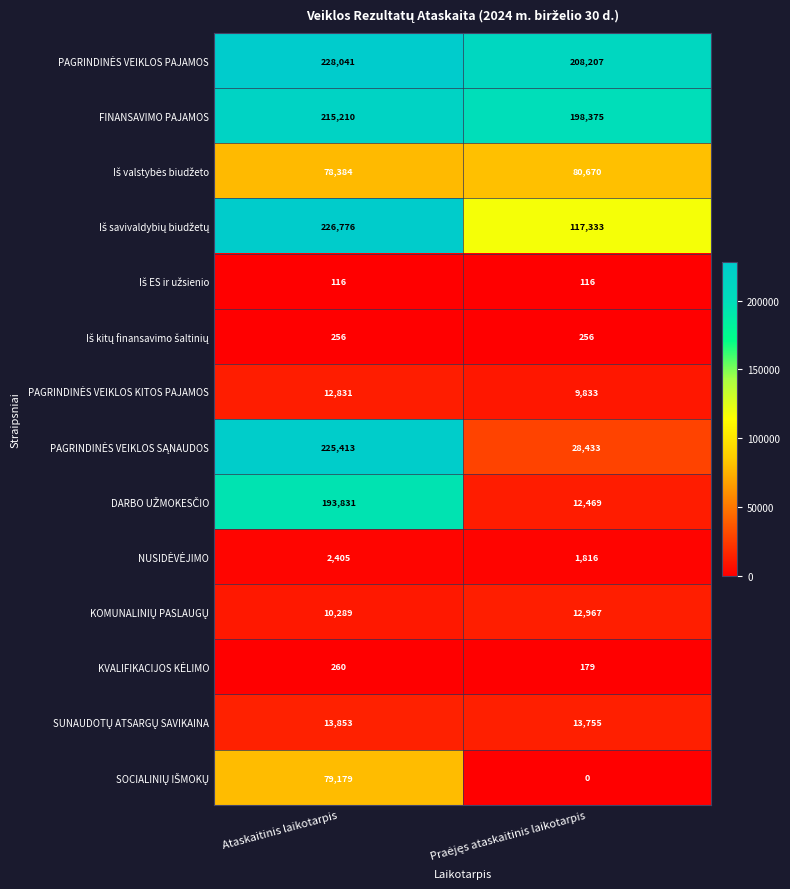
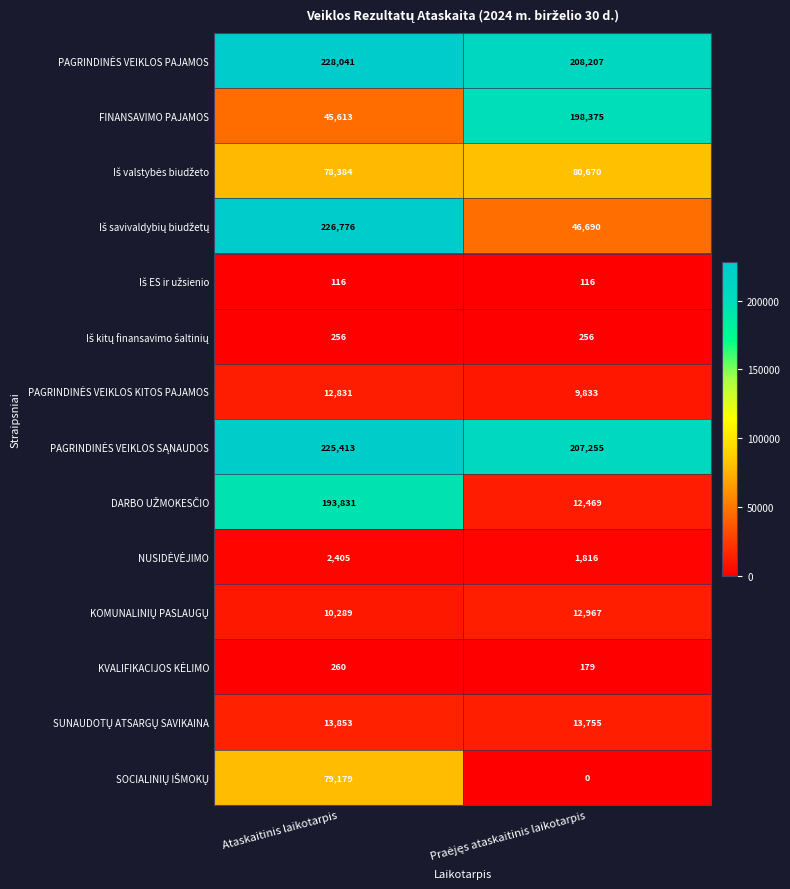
FINANSAVIMO PAJAMOS, Ataskaitinis laikotarpis: 215,210 -> 45,613
Iš savivaldybių biudžetų, Praėjęs ataskaitinis laikotarpis: 117,333 -> 46,690
PAGRINDINĖS VEIKLOS SĄNAUDOS, Praėjęs ataskaitinis laikotarpis: 28,433 -> 207,255
